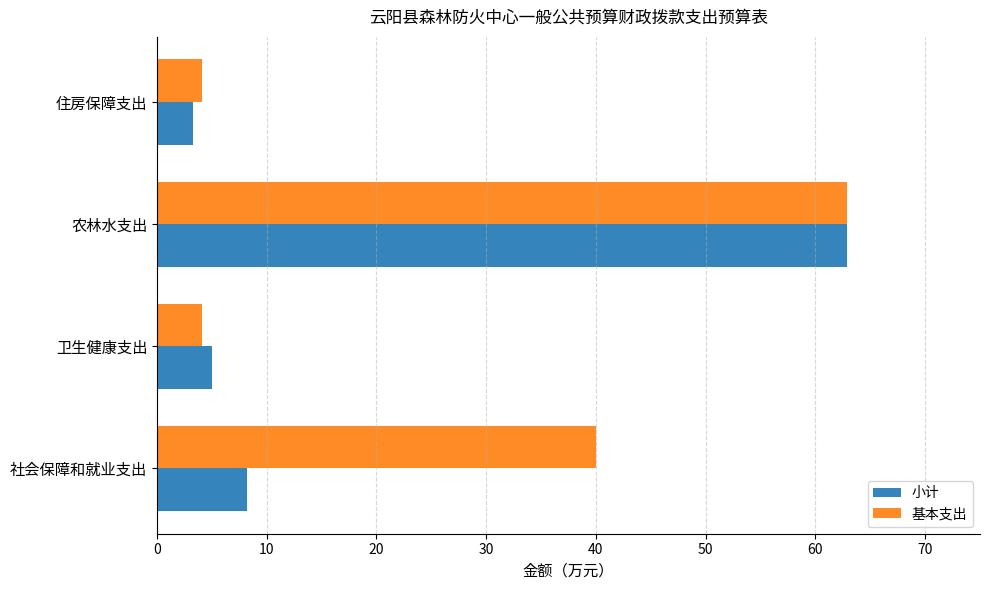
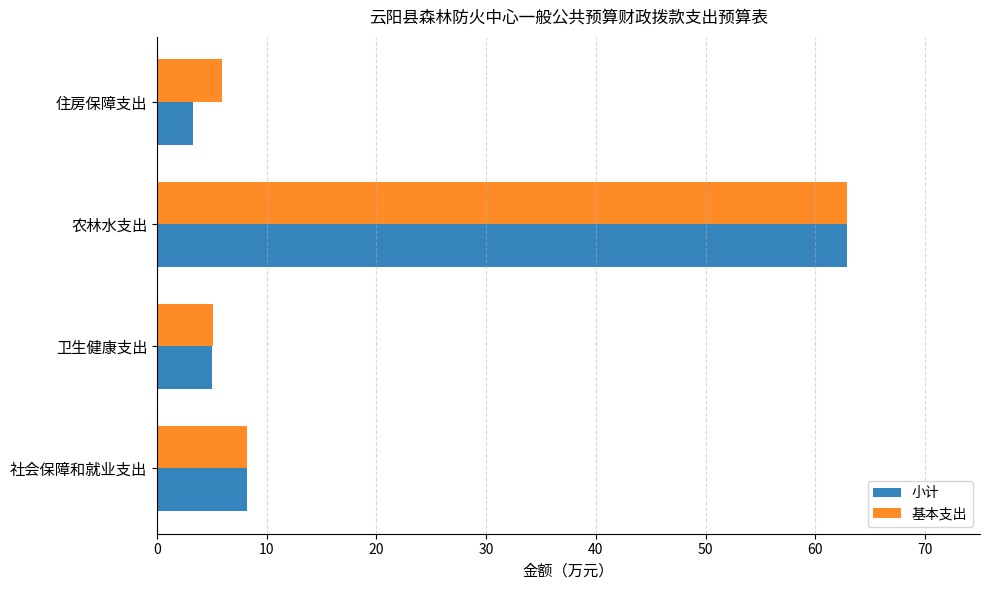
基本支出, 住房保障支出: 4.1 -> 5.9
基本支出, 卫生健康支出: 4.1 -> 5.1
基本支出, 社会保障和就业支出: 40.0 -> 8.2
